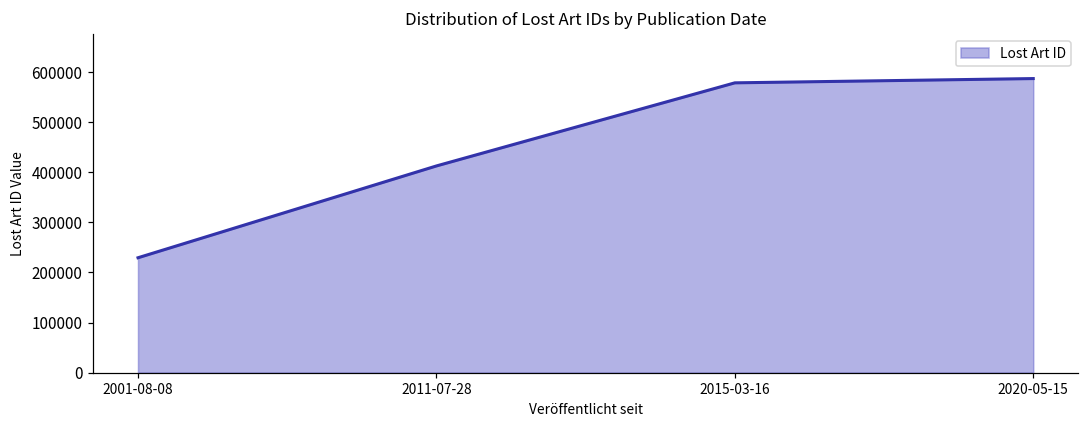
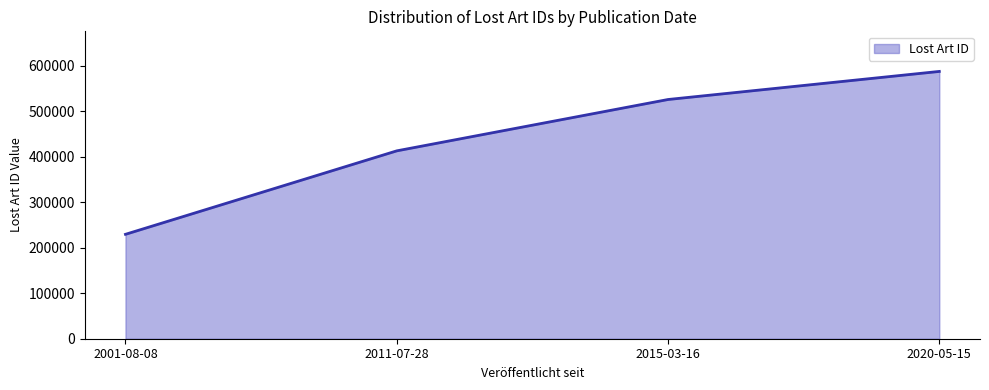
2015-03-16: 580000 -> 530000
